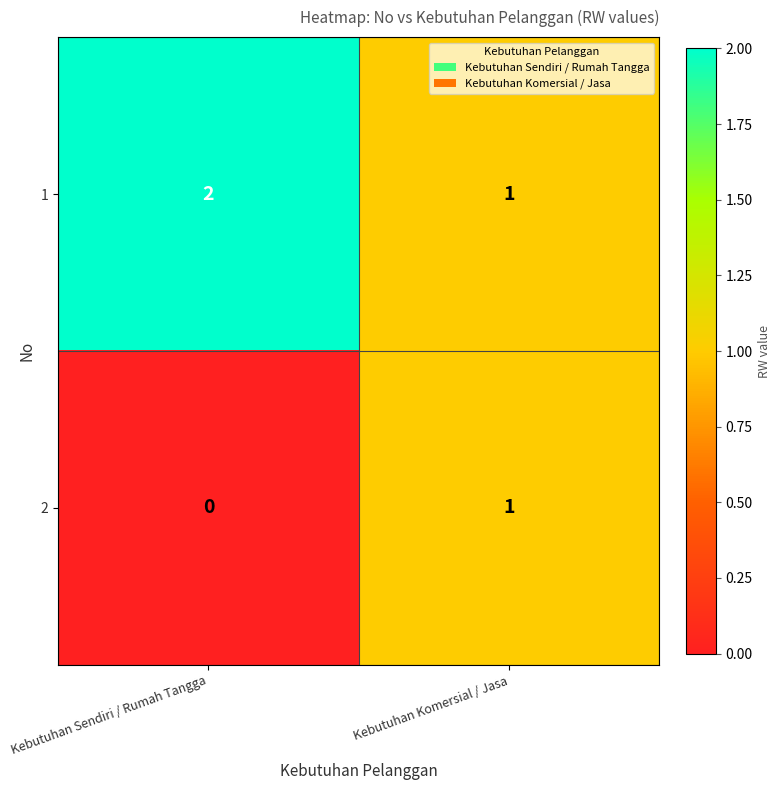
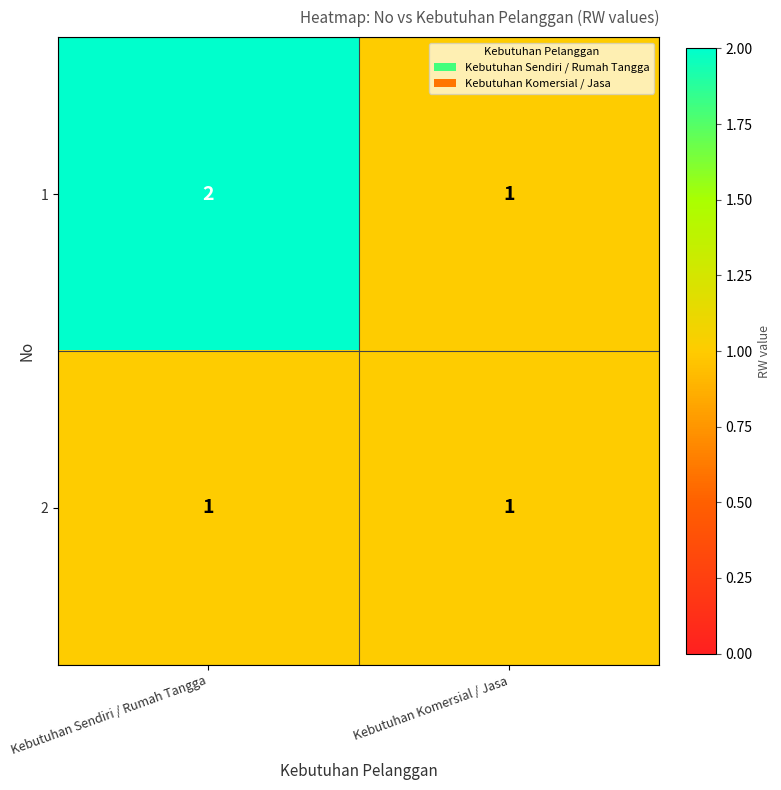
2, Kebutuhan Sendiri / Rumah Tangga: 0 -> 1
